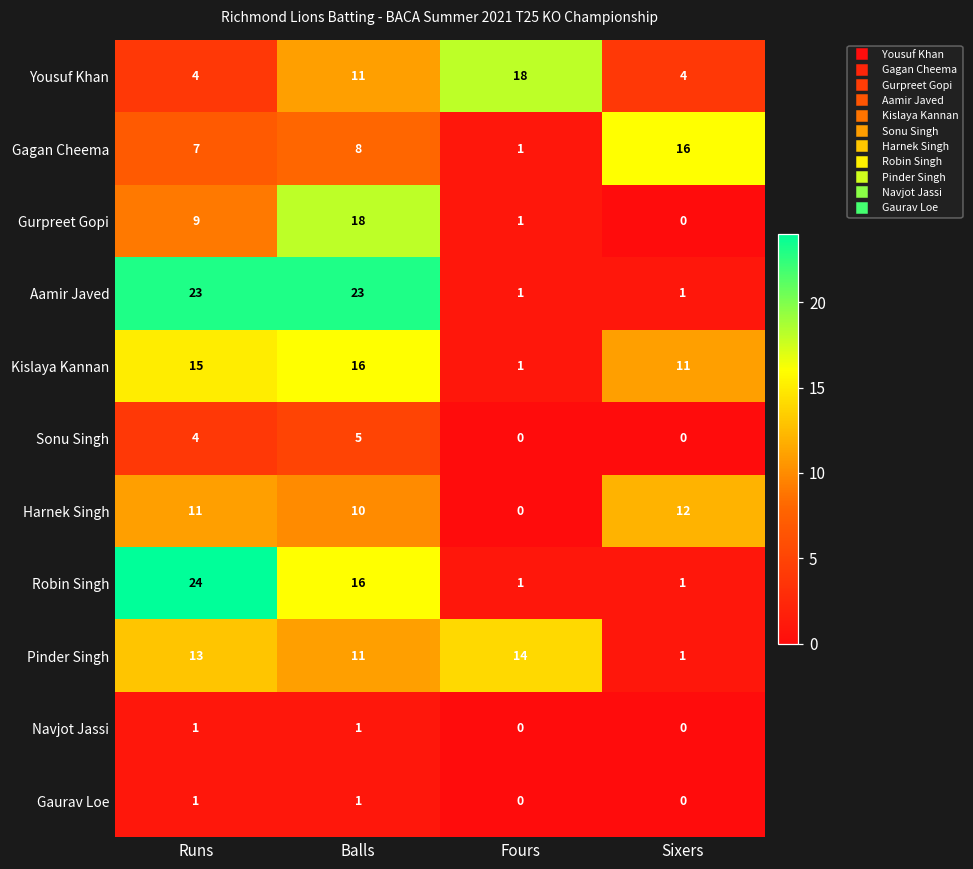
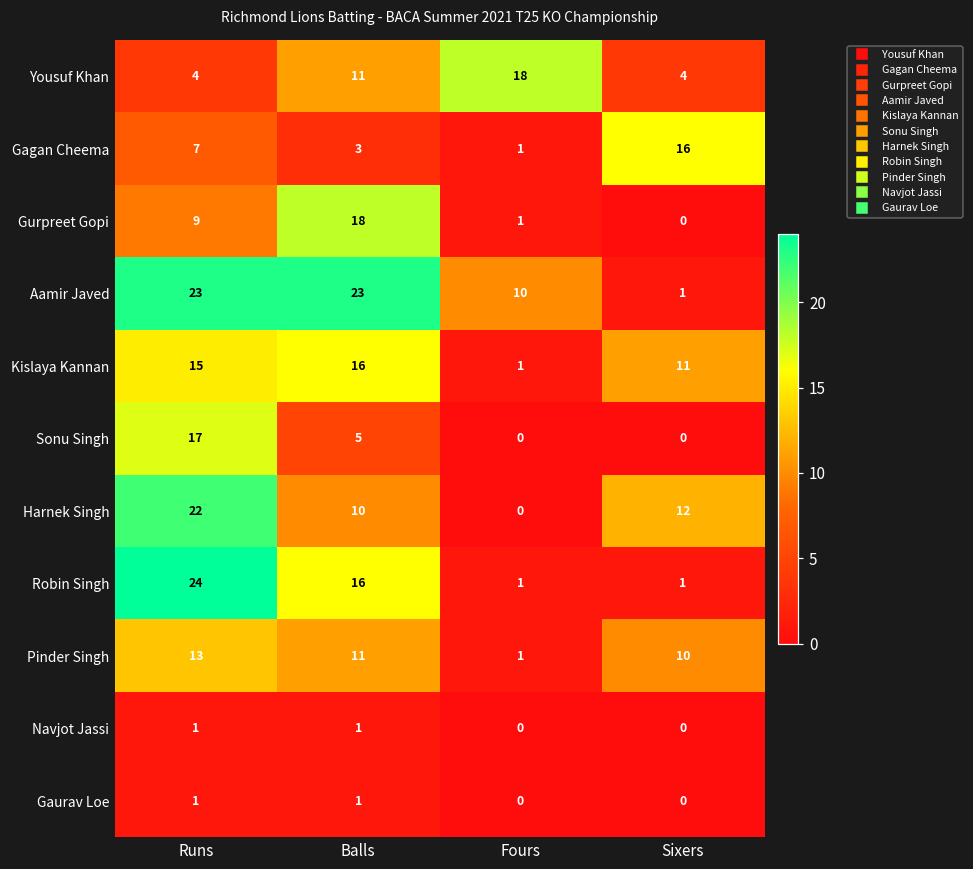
Gagan Cheema, Balls: 8 -> 3
Aamir Javed, Fours: 1 -> 10
Sonu Singh, Runs: 4 -> 17
Harnek Singh, Runs: 11 -> 22
Pinder Singh, Fours: 14 -> 1
Pinder Singh, Sixers: 1 -> 10
